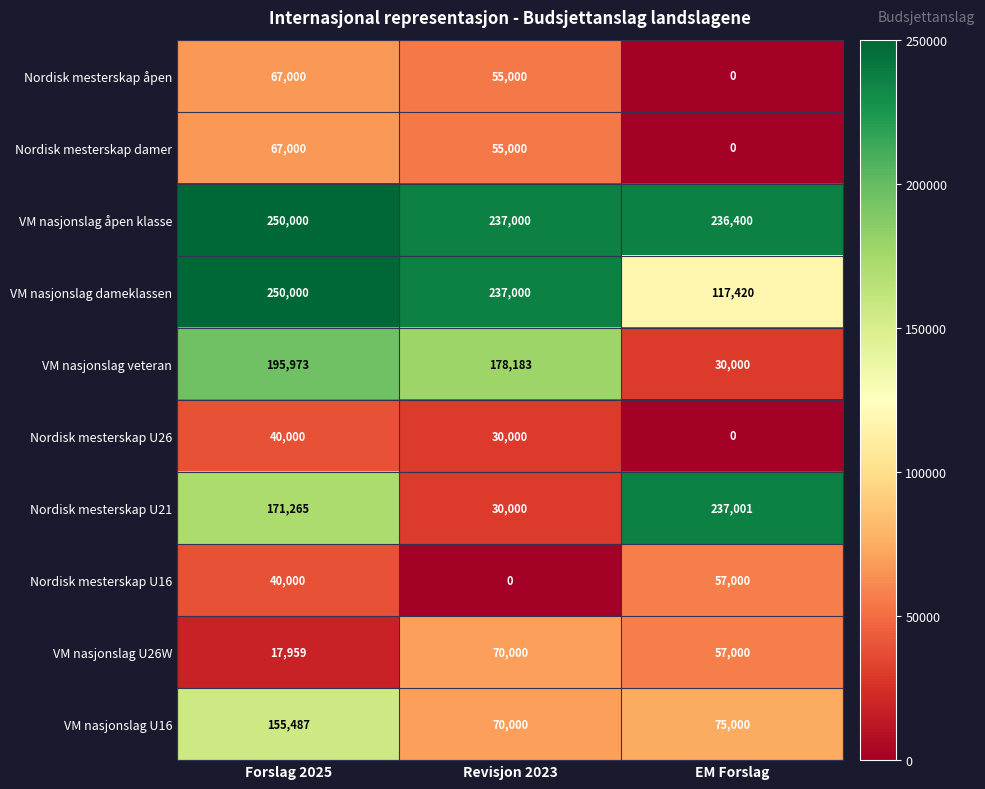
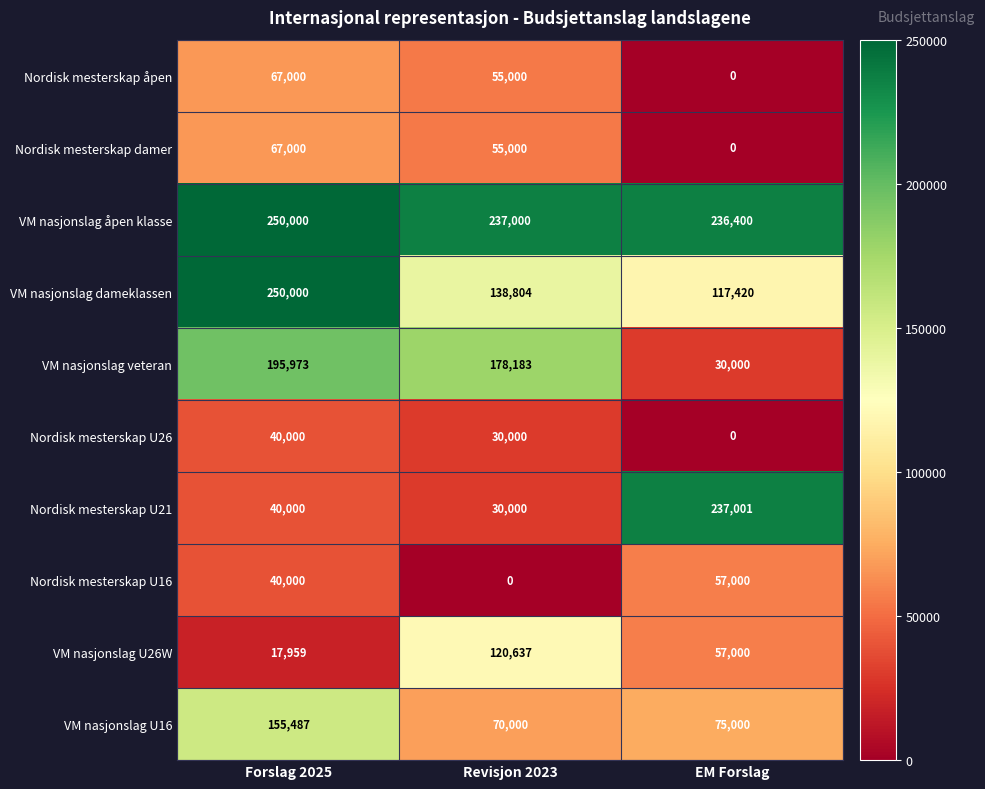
VM nasjonslag dameklassen, Revisjon 2023: 237,000 -> 138,804
Nordisk mesterskap U21, Forslag 2025: 171,265 -> 40,000
VM nasjonslag U26W, Revisjon 2023: 70,000 -> 120,637
